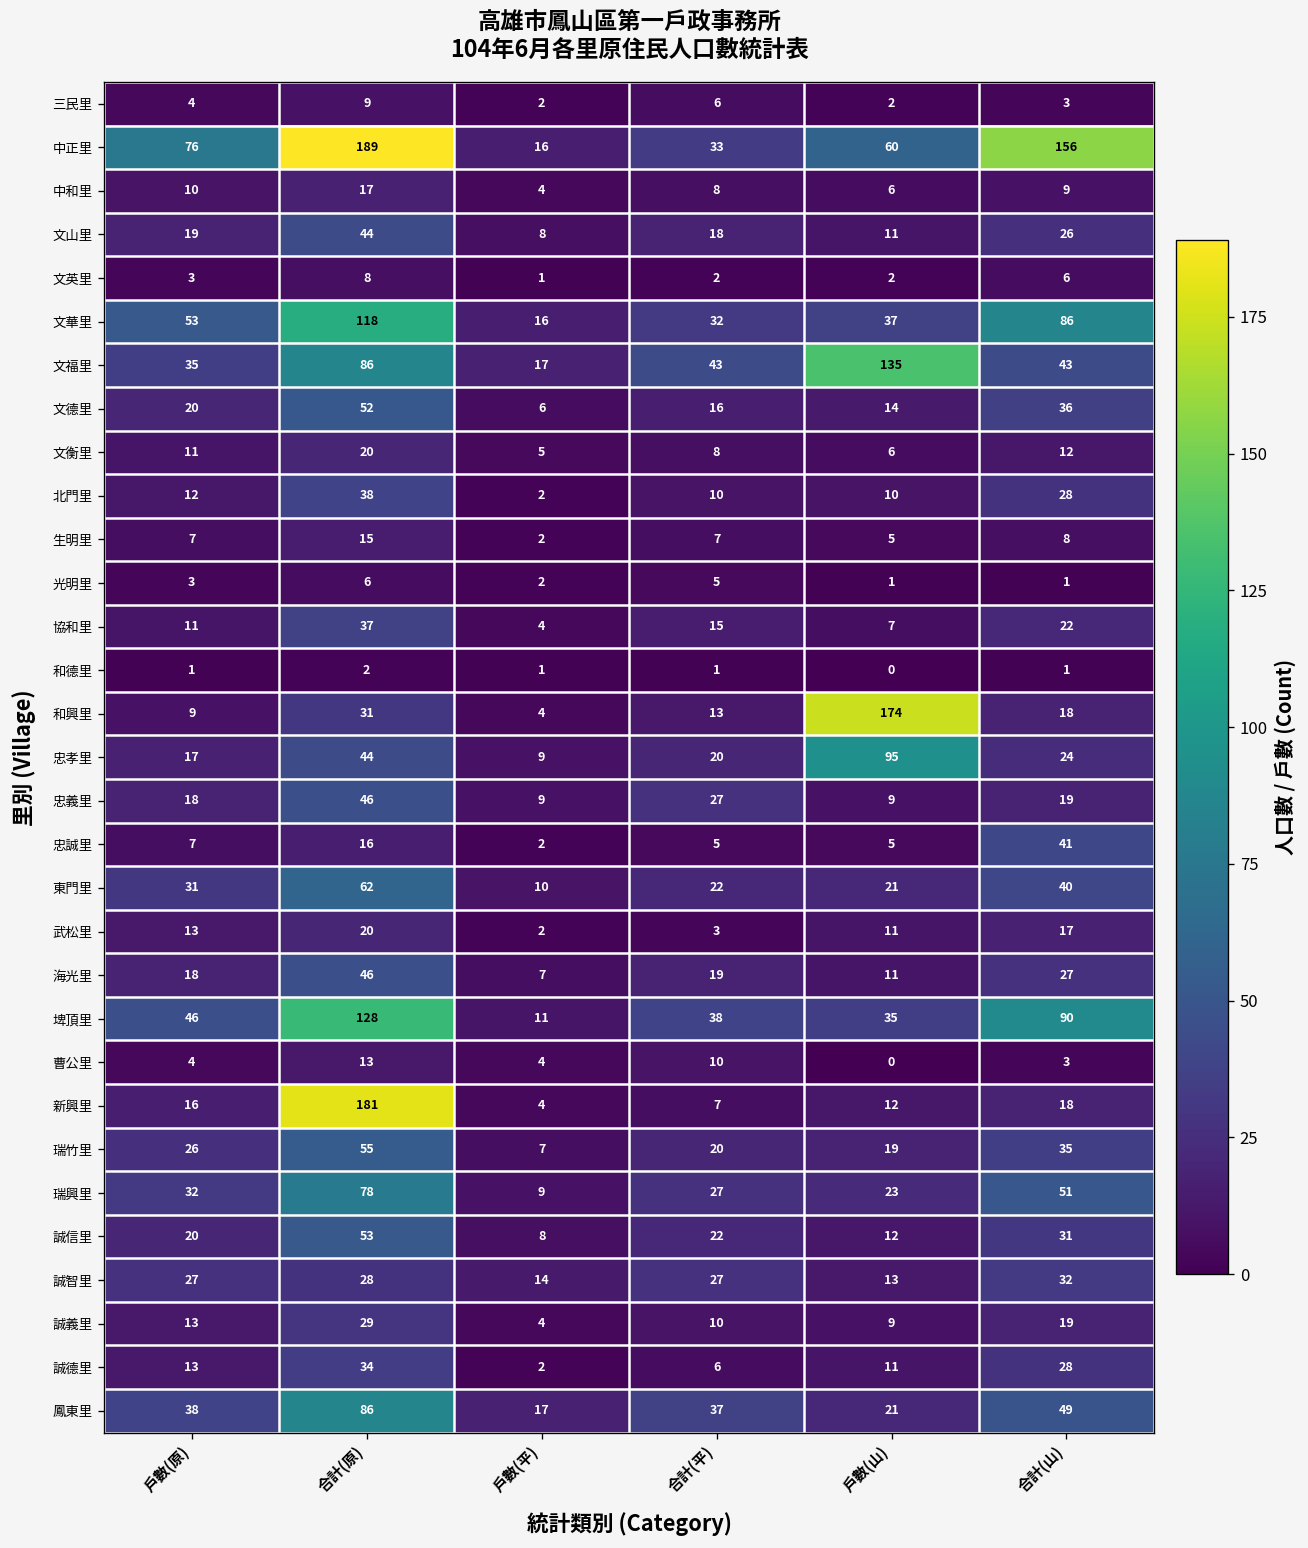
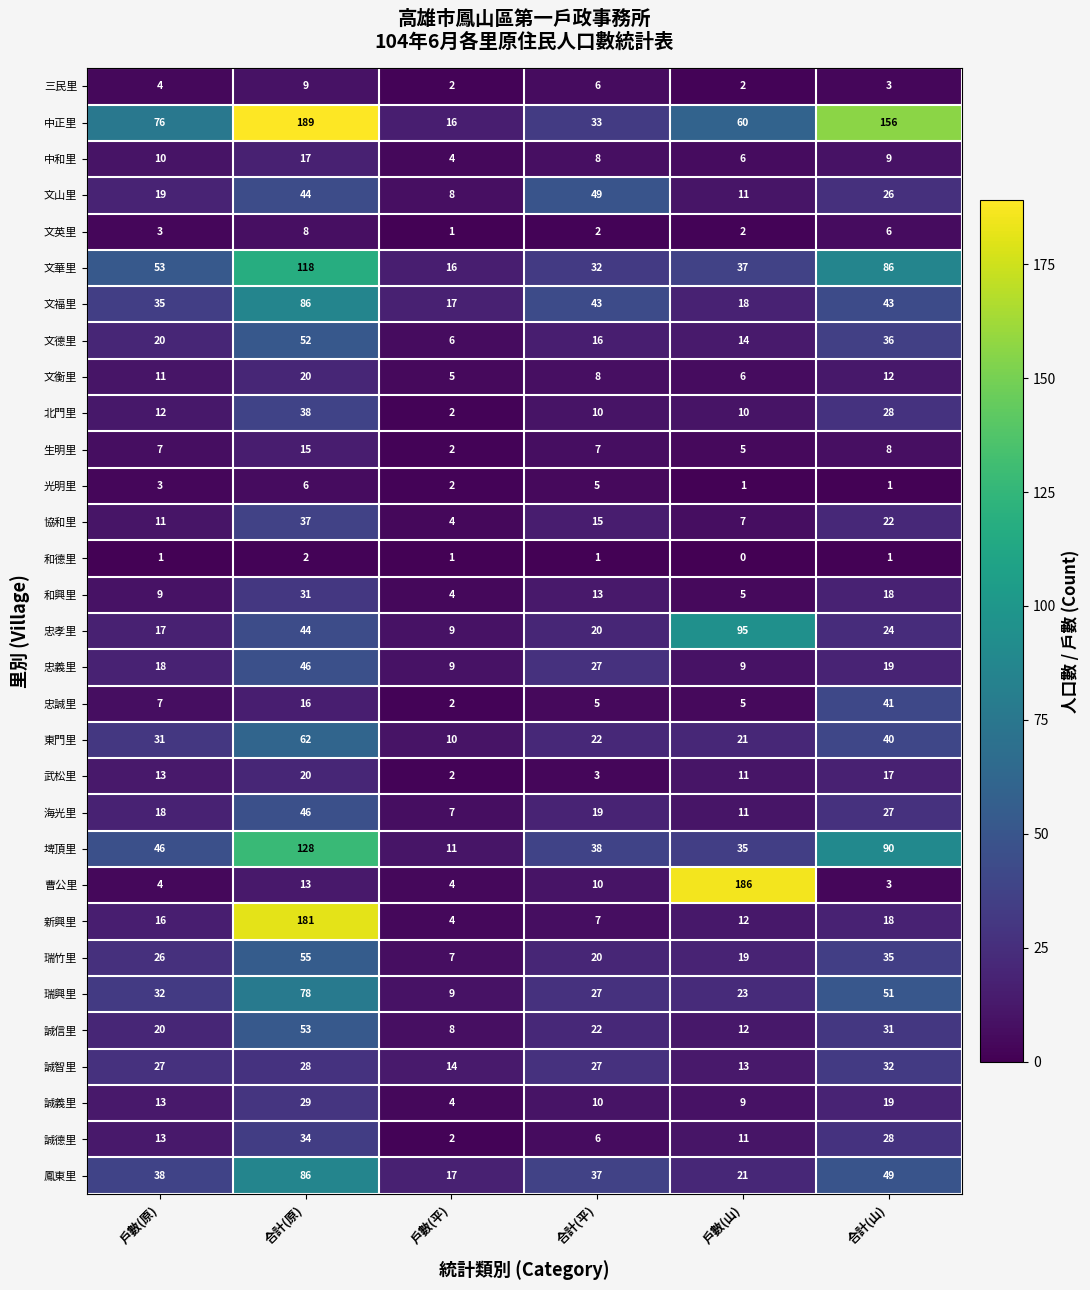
文山里, 合計(平): 18 -> 49
文福里, 戶數(山): 135 -> 18
和興里, 戶數(山): 174 -> 5
曹公里, 戶數(山): 0 -> 186
